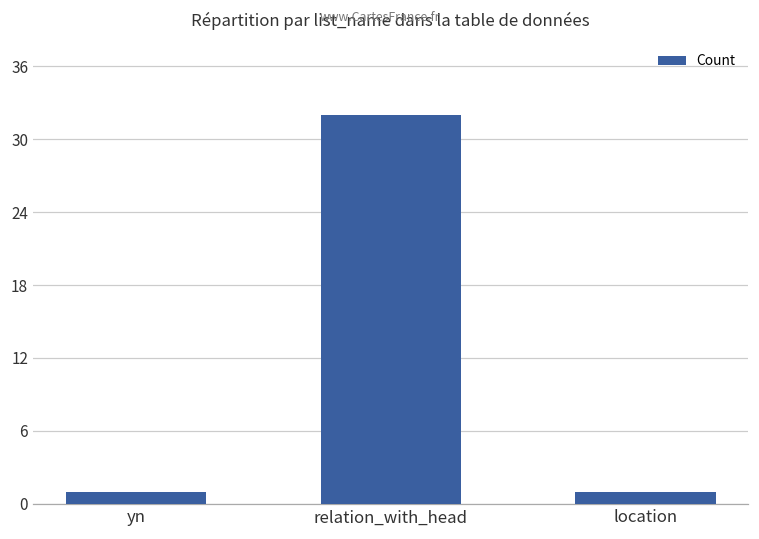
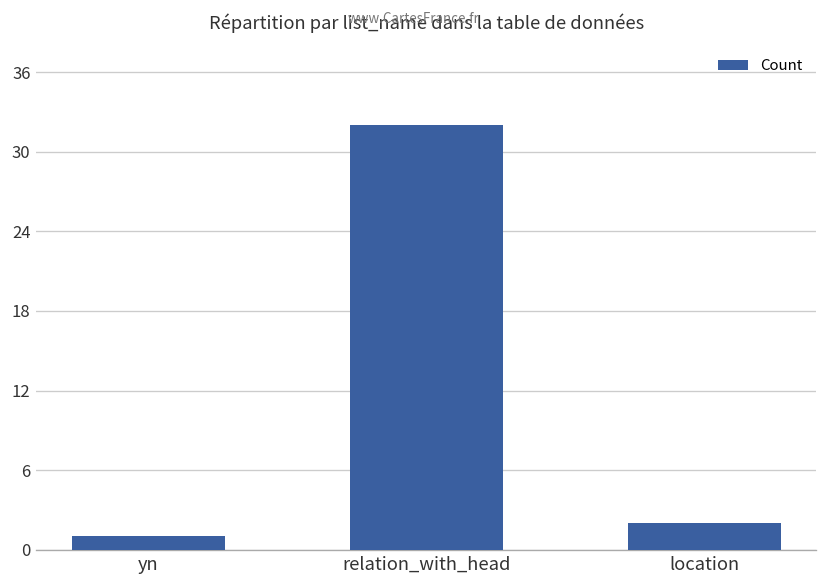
location: 1 -> 2
